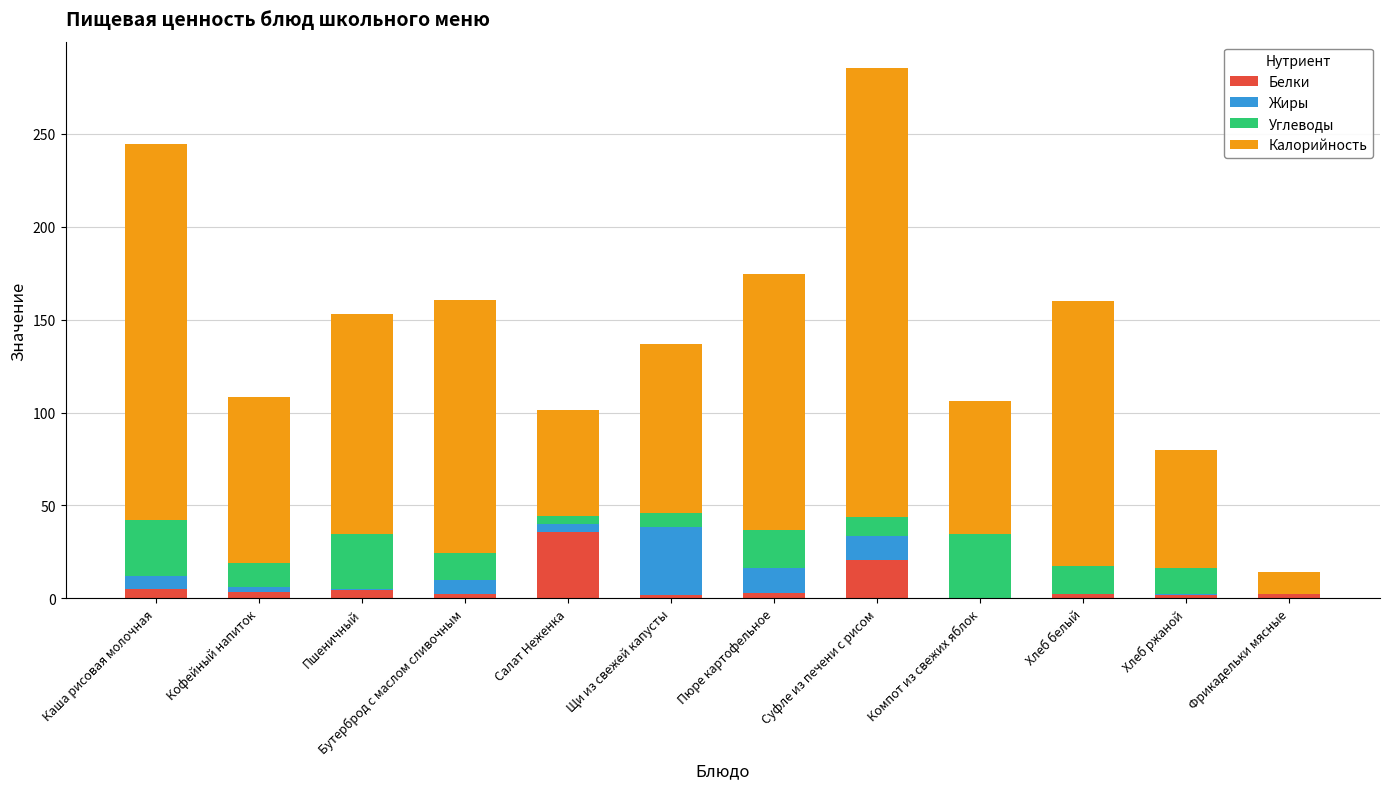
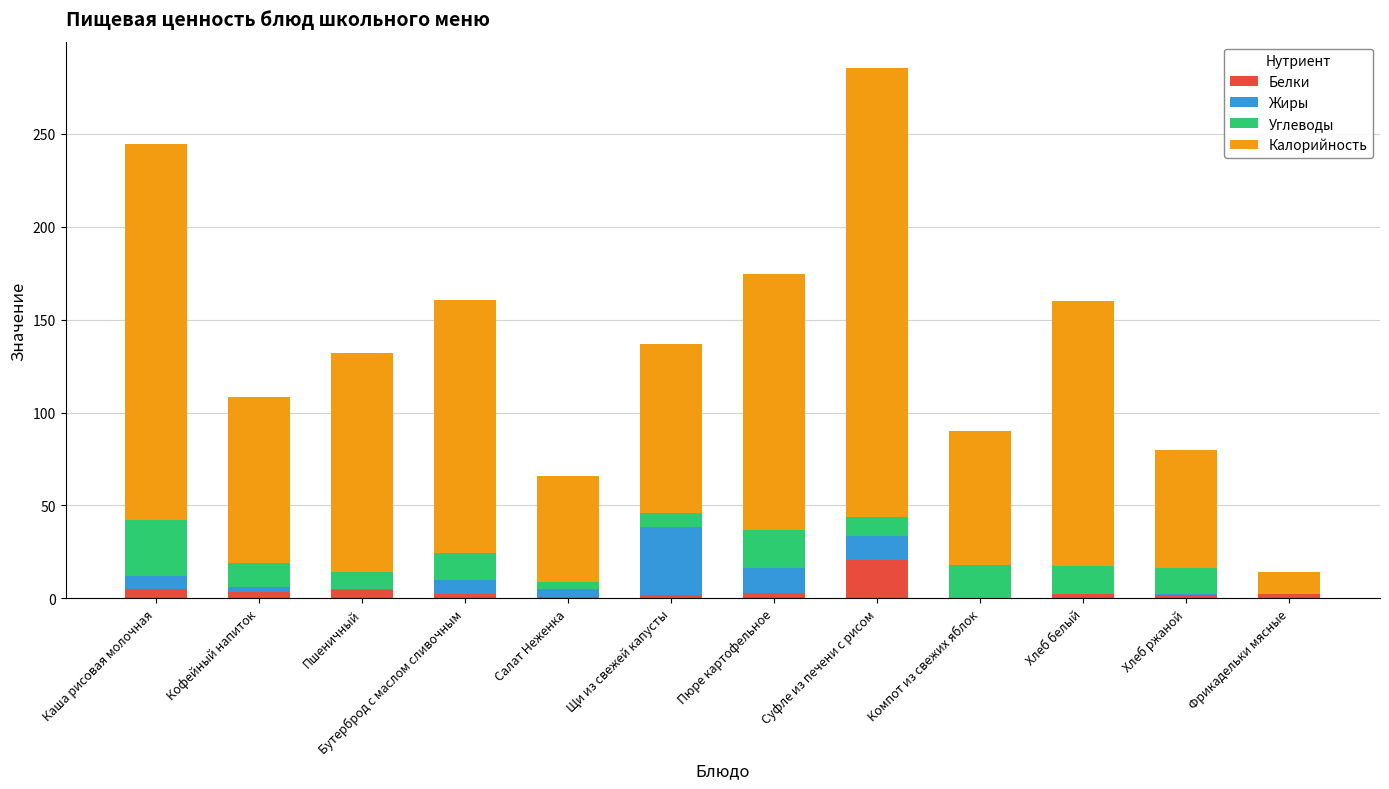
Углеводы, Пшеничный: 30 -> 9
Белки, Салат Неженка: 36 -> 1
Углеводы, Компот из свежих яблок: 34 -> 18
